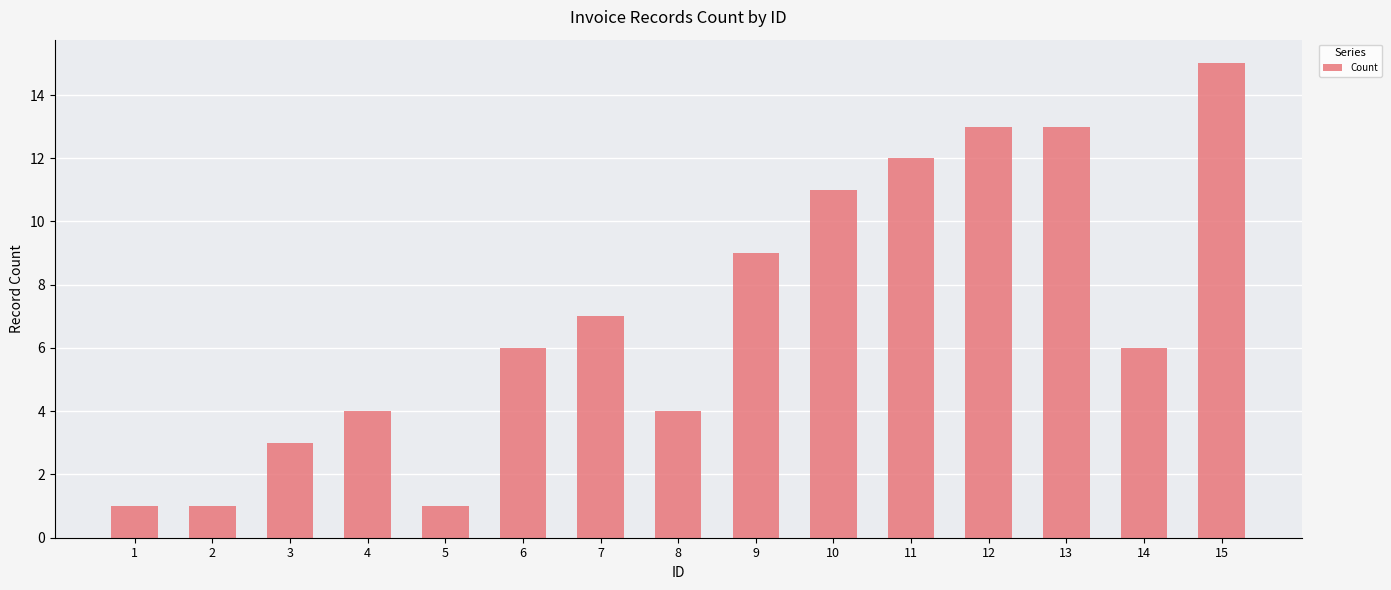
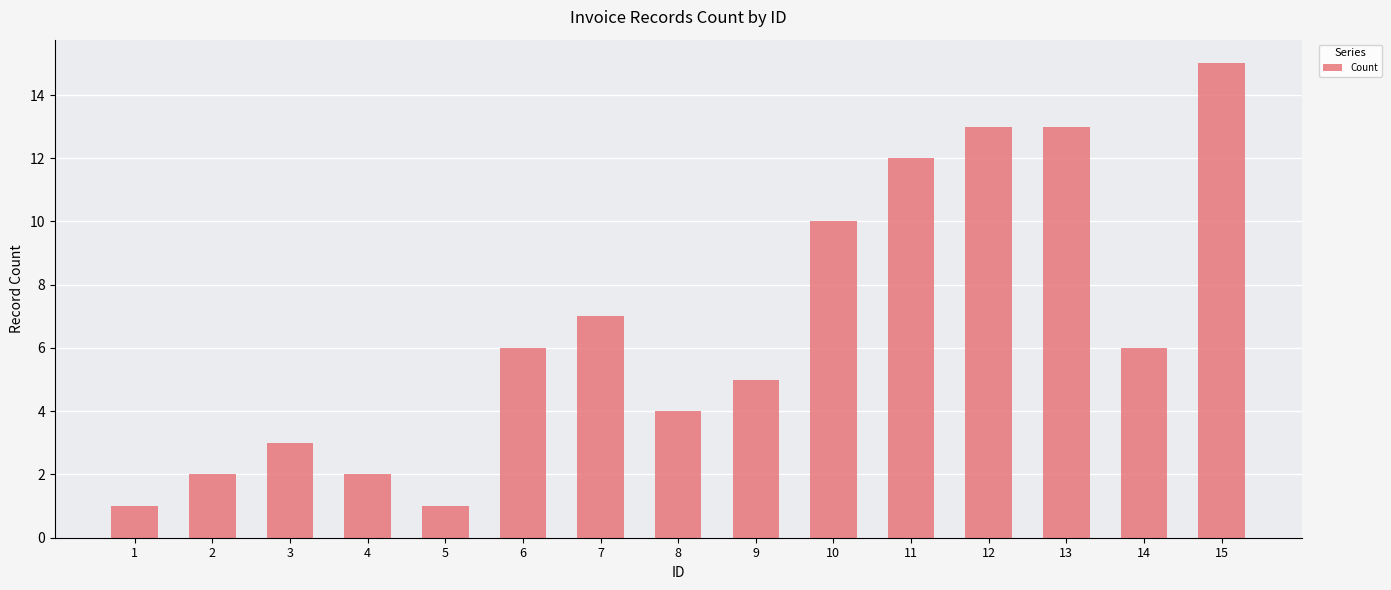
2: 1 -> 2
4: 4 -> 2
9: 9 -> 5
10: 11 -> 10
